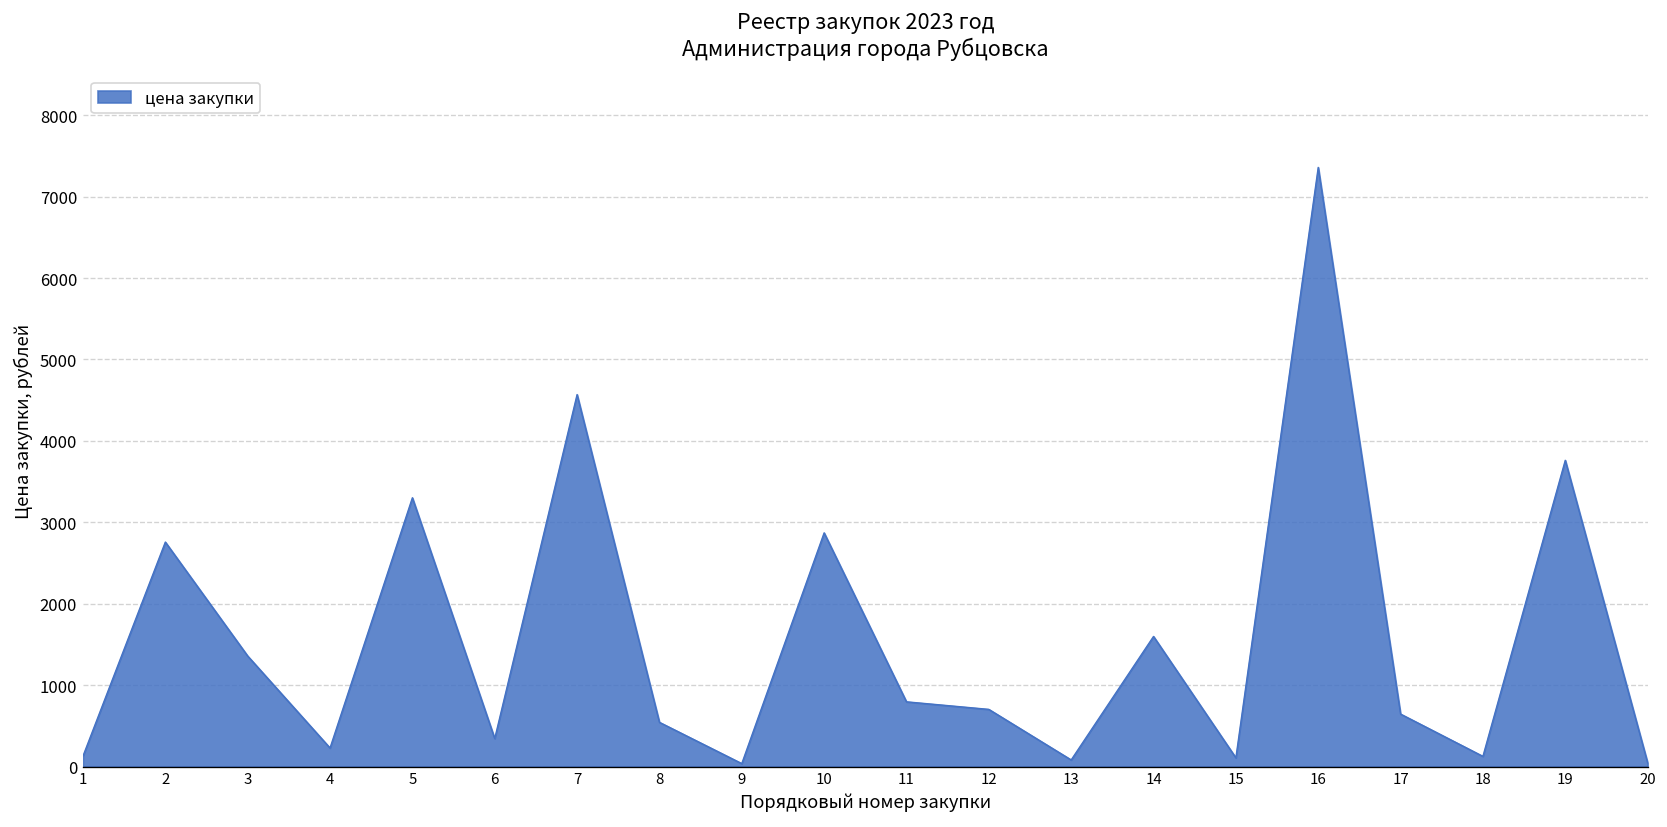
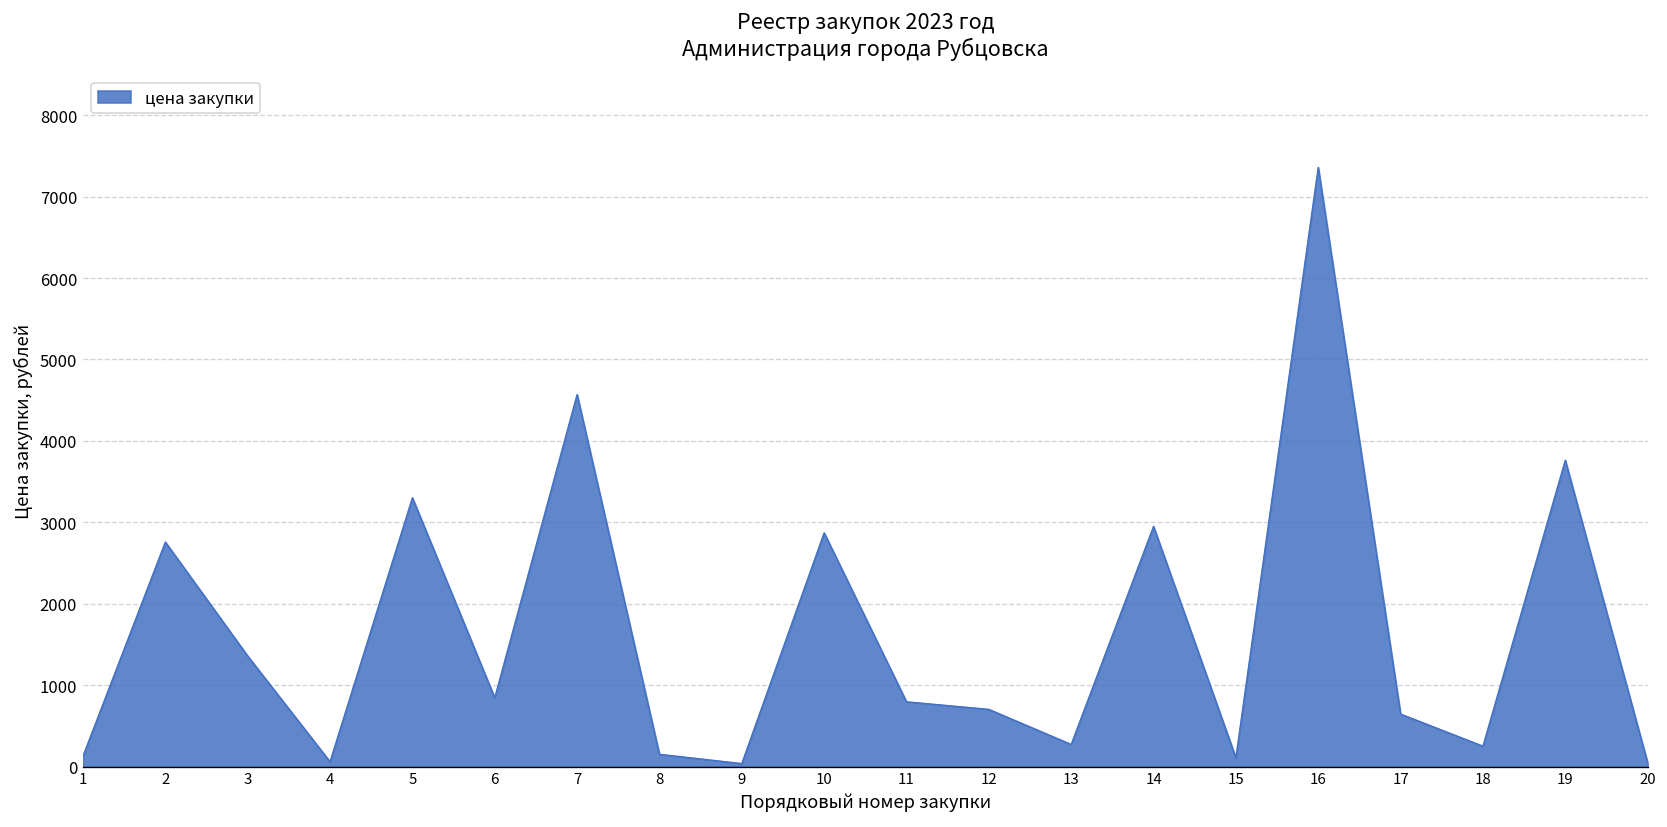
4: 200 -> 100
6: 300 -> 800
8: 500 -> 200
13: 100 -> 300
14: 1600 -> 2900
18: 100 -> 200
